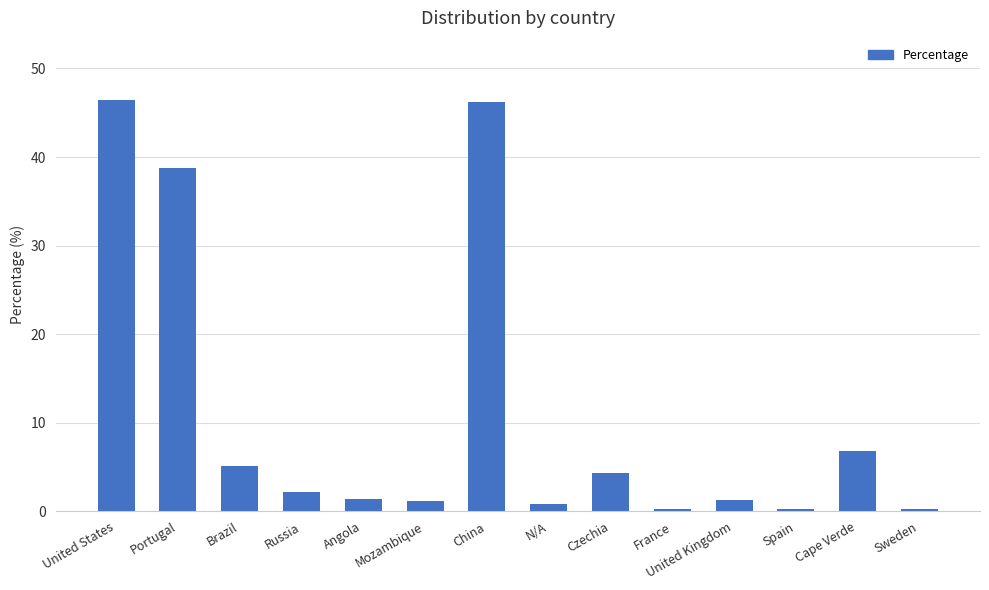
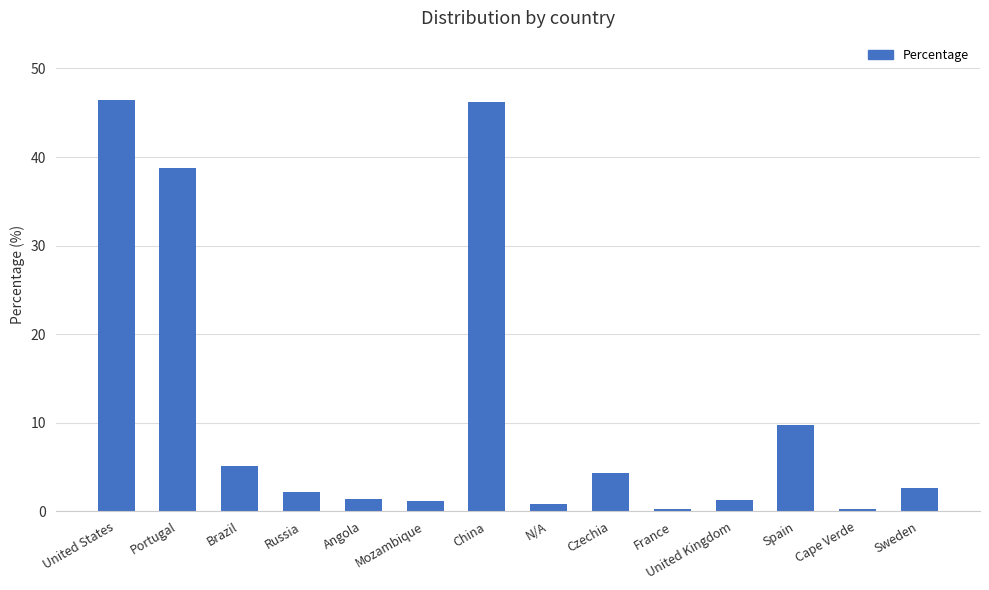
Spain: 0 -> 10
Cape Verde: 7 -> 0
Sweden: 0 -> 3
